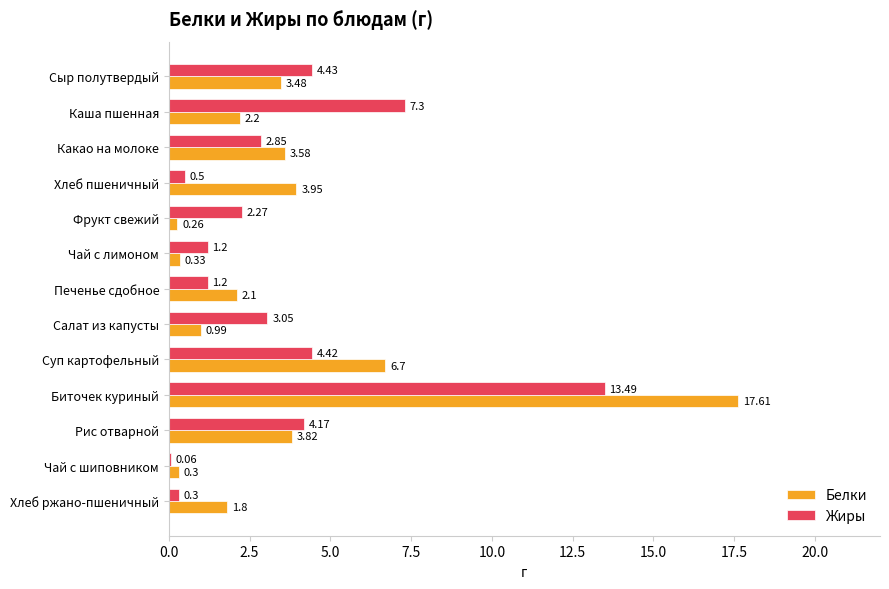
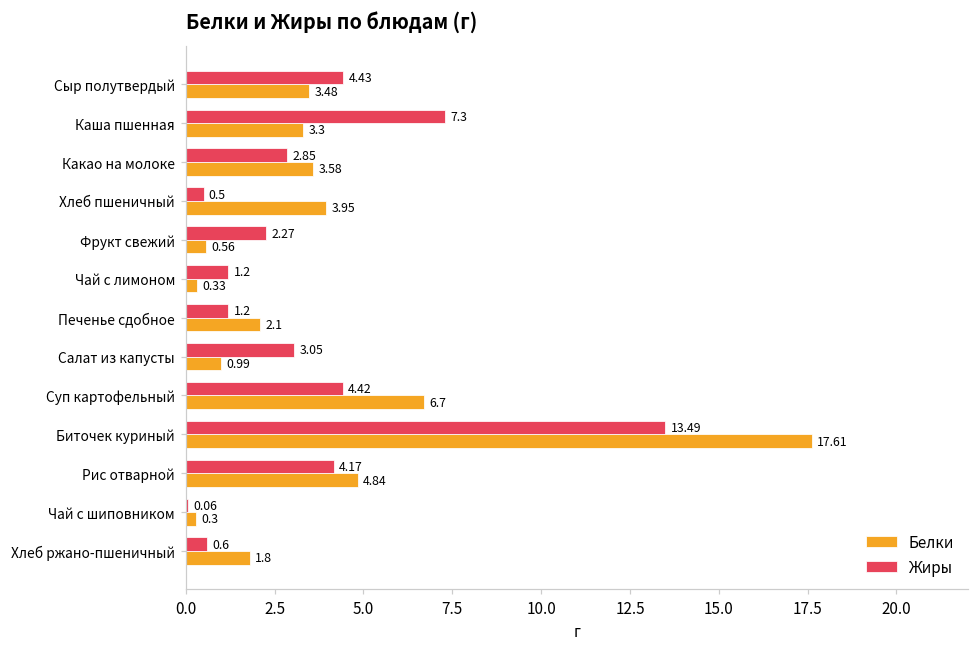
Белки, Каша пшенная: 2.2 -> 3.3
Белки, Фрукт свежий: 0.26 -> 0.56
Белки, Рис отварной: 3.82 -> 4.84
Жиры, Хлеб ржано-пшеничный: 0.3 -> 0.6
